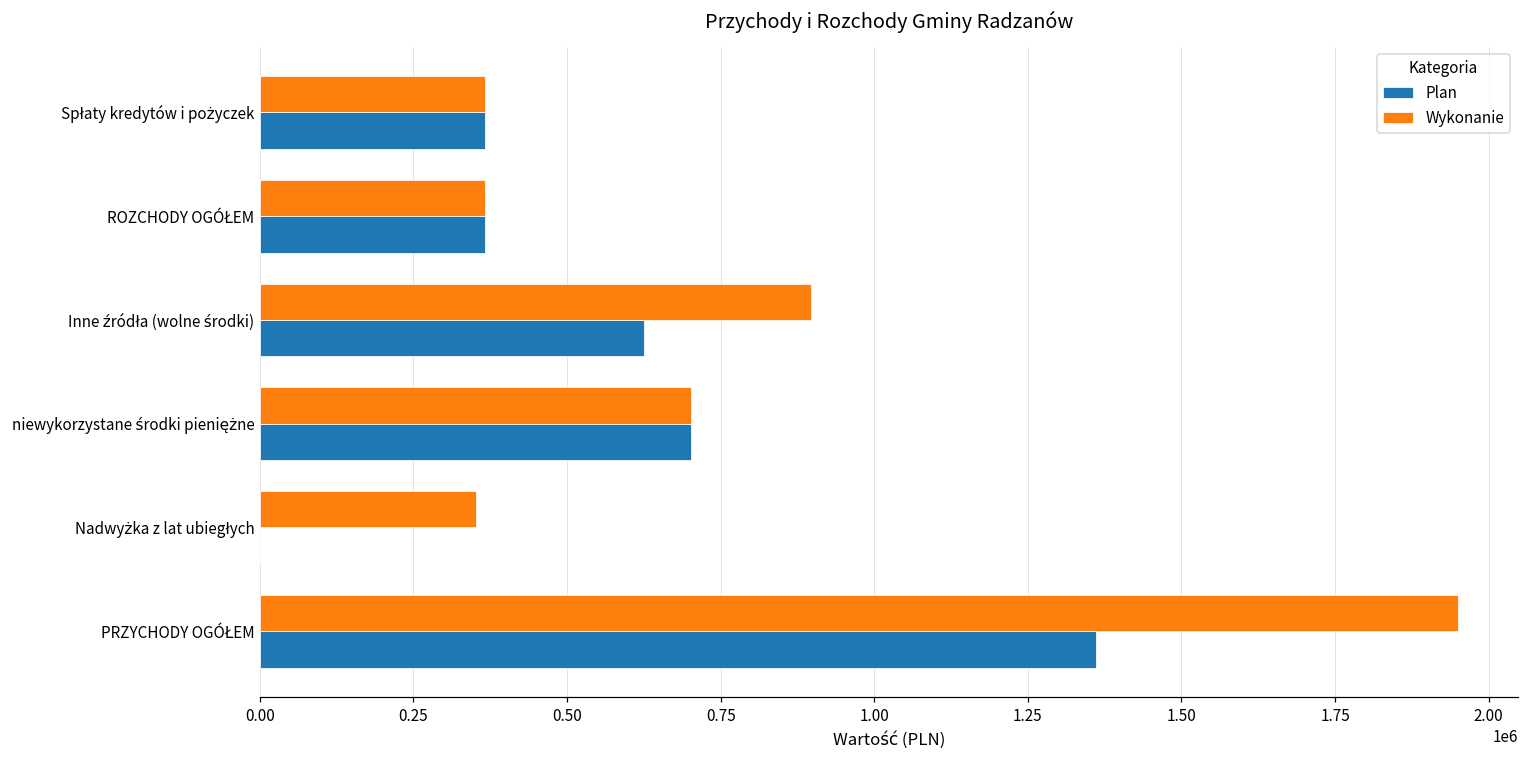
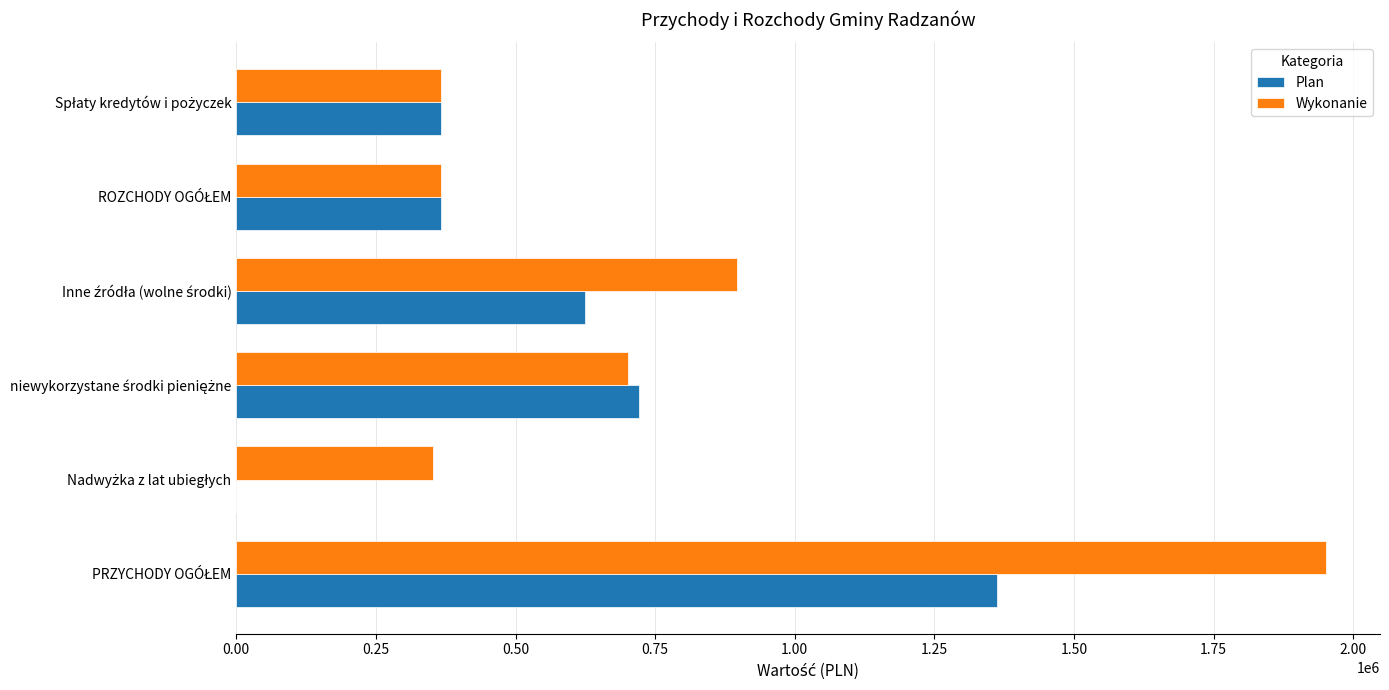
Plan, niewykorzystane środki pieniężne: 700000 -> 720000
